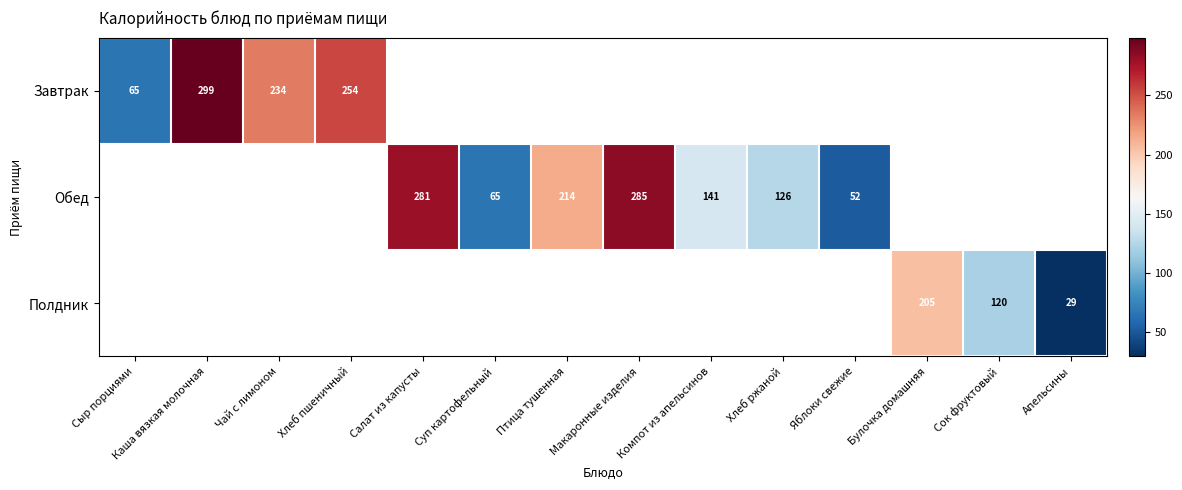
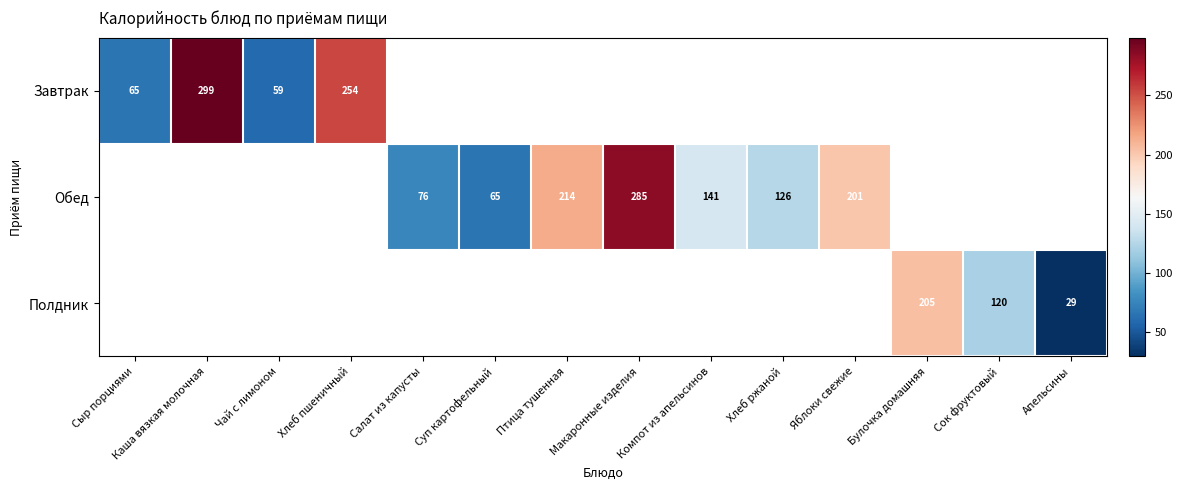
Завтрак, Чай с лимоном: 234 -> 59
Обед, Салат из капусты: 281 -> 76
Обед, Яблоки свежие: 52 -> 201
